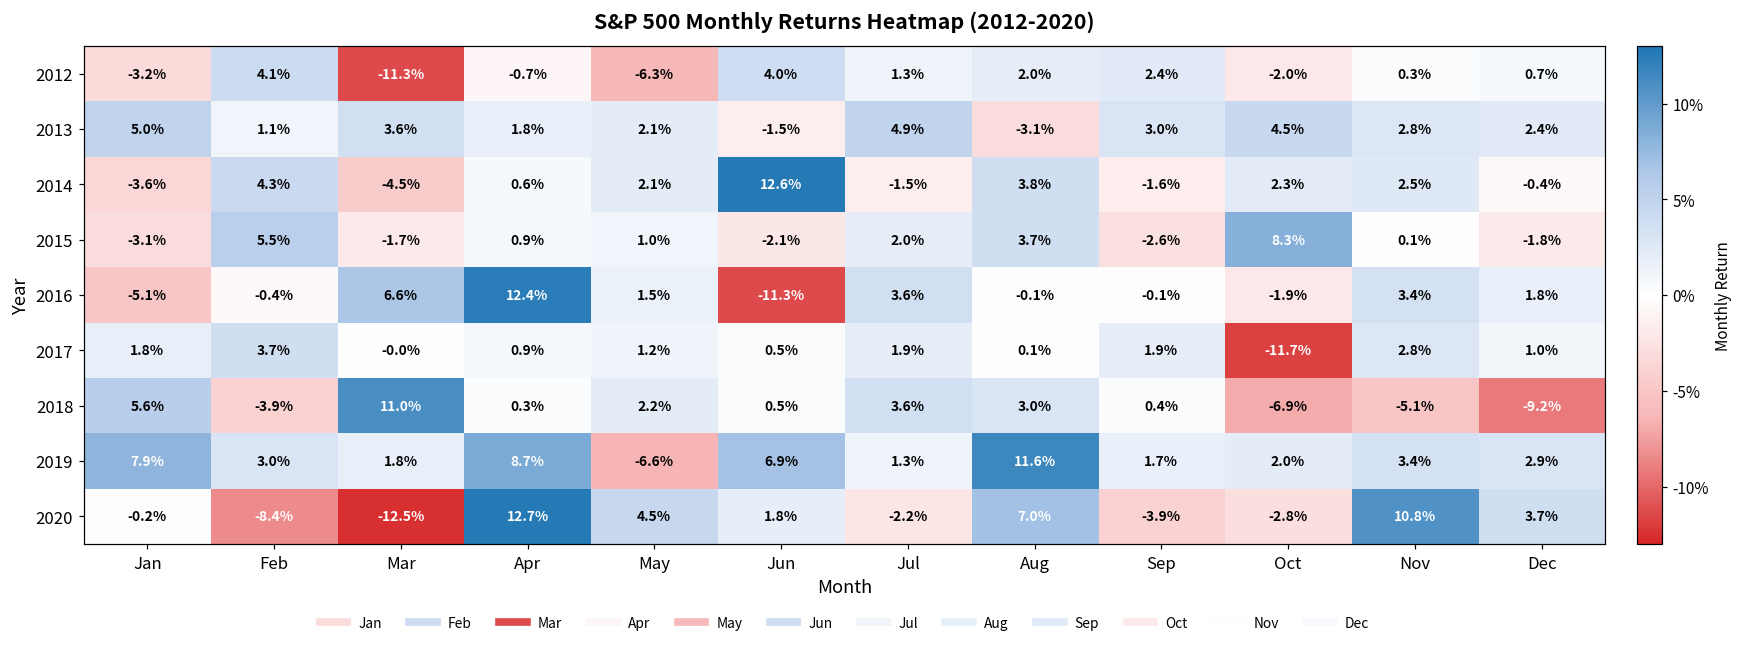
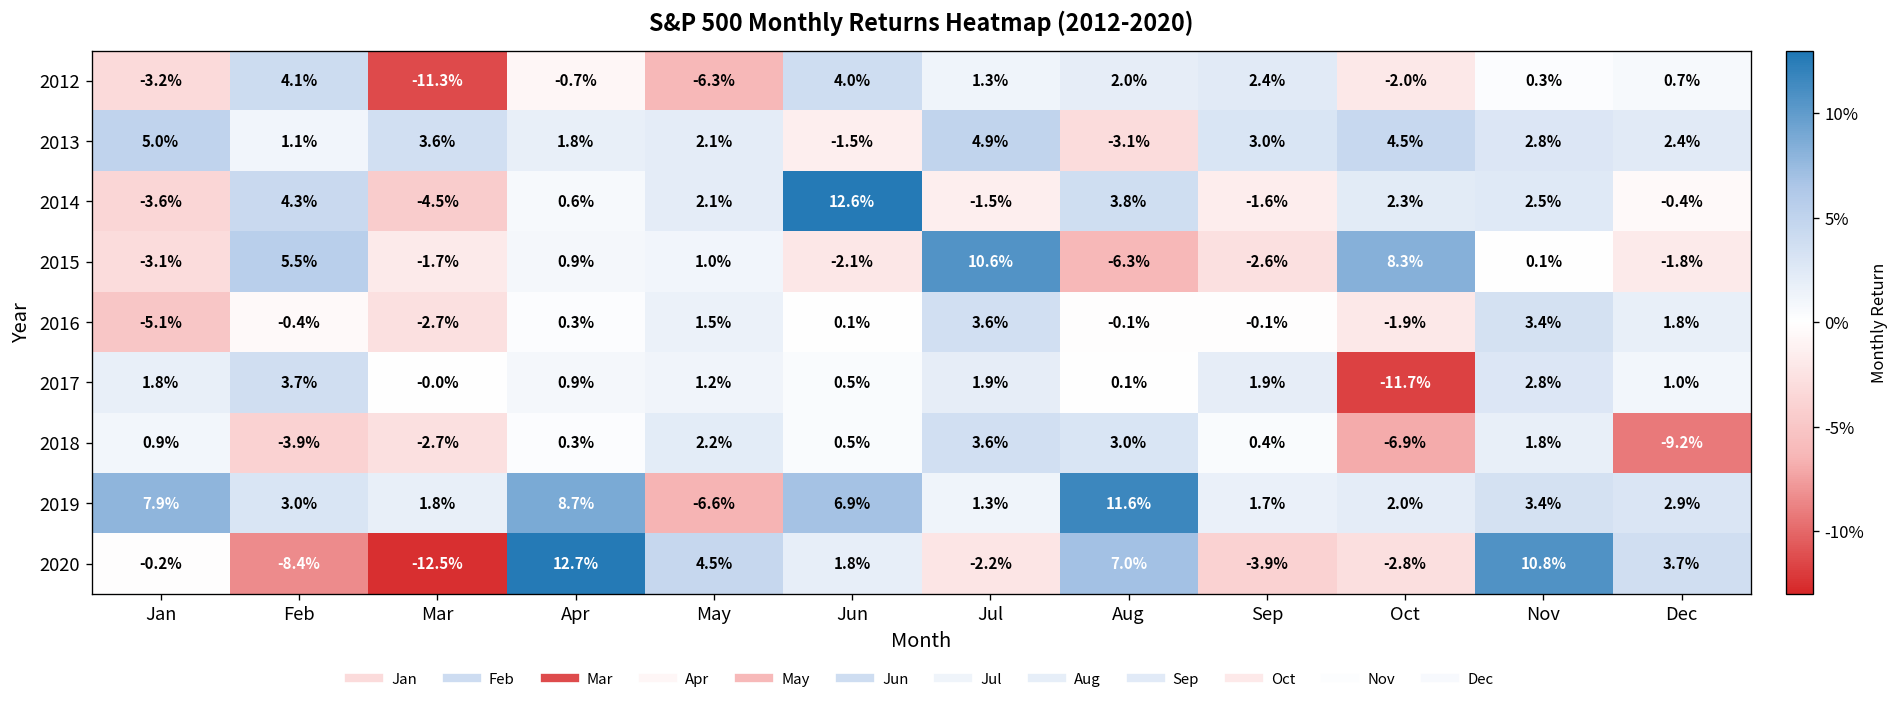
2015, Jul: 2.0% -> 10.6%
2015, Aug: 3.7% -> -6.3%
2016, Mar: 6.6% -> -2.7%
2016, Apr: 12.4% -> 0.3%
2016, Jun: -11.3% -> 0.1%
2018, Jan: 5.6% -> 0.9%
2018, Mar: 11.0% -> -2.7%
2018, Nov: -5.1% -> 1.8%
